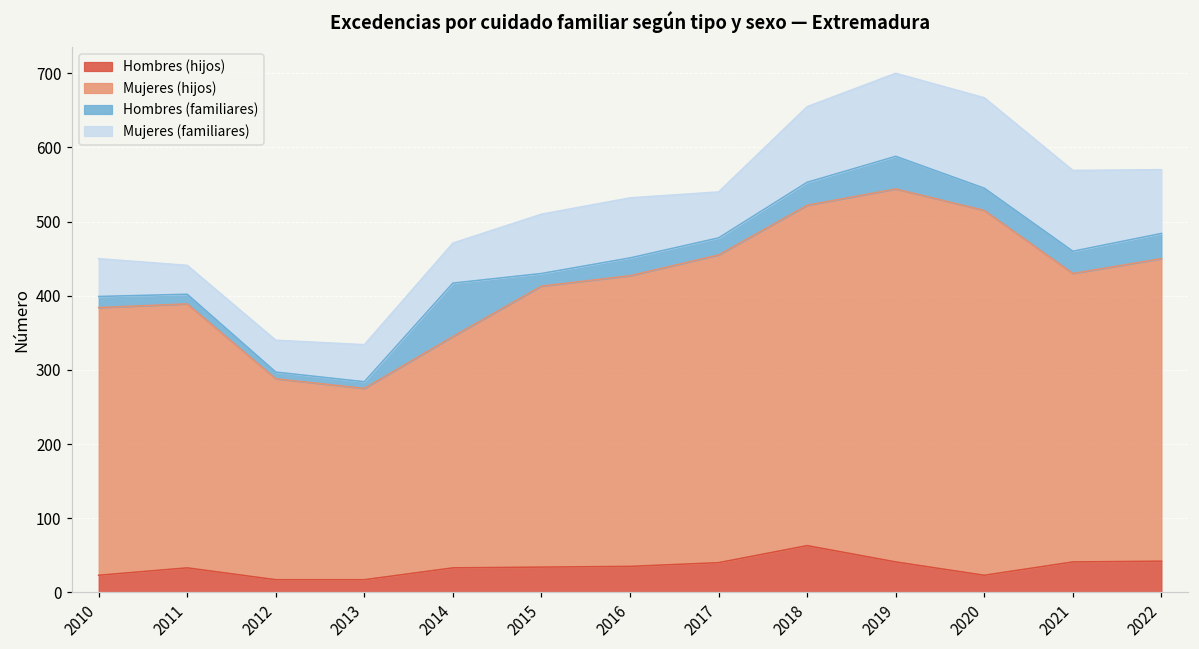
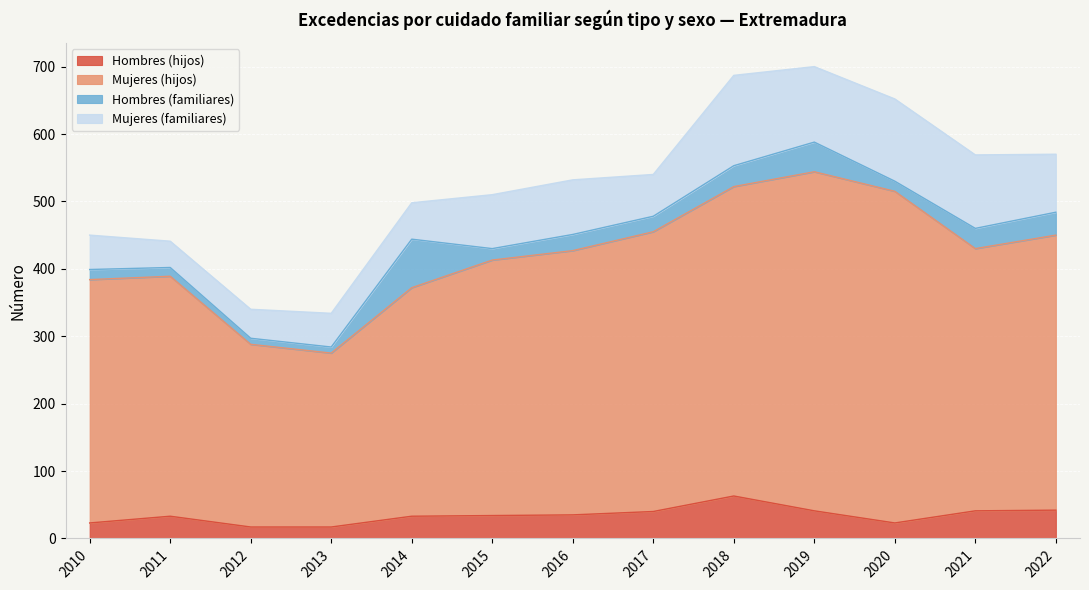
Mujeres (hijos), 2014: 310 -> 340
Mujeres (familiares), 2018: 100 -> 130
Hombres (familiares), 2020: 30 -> 20
